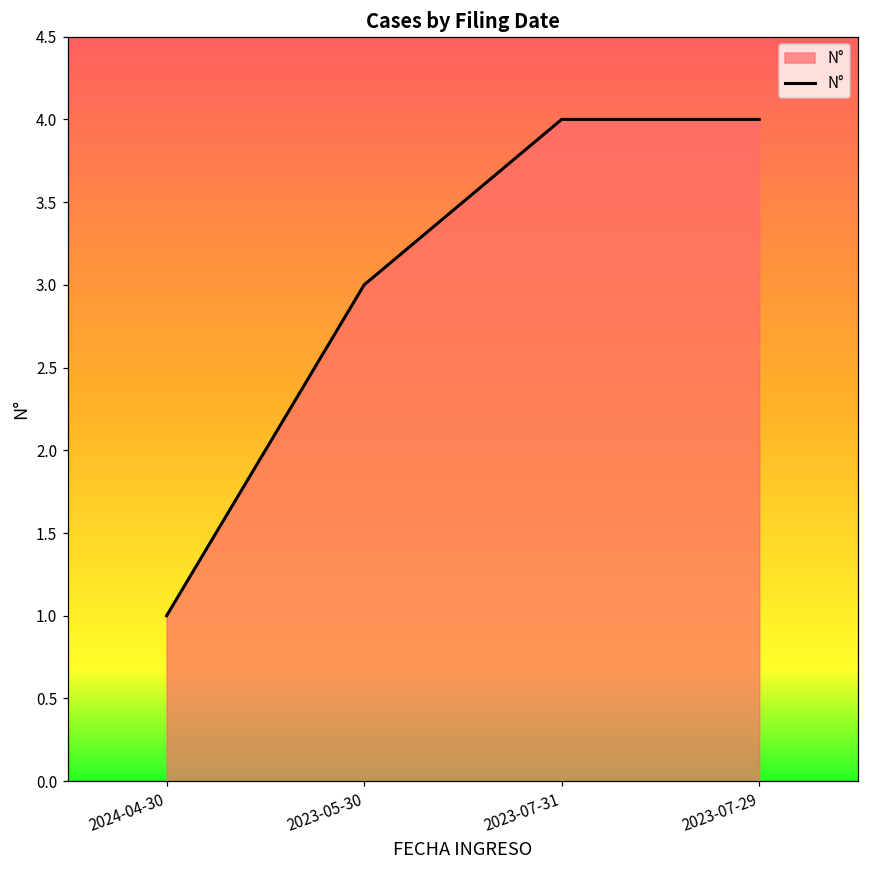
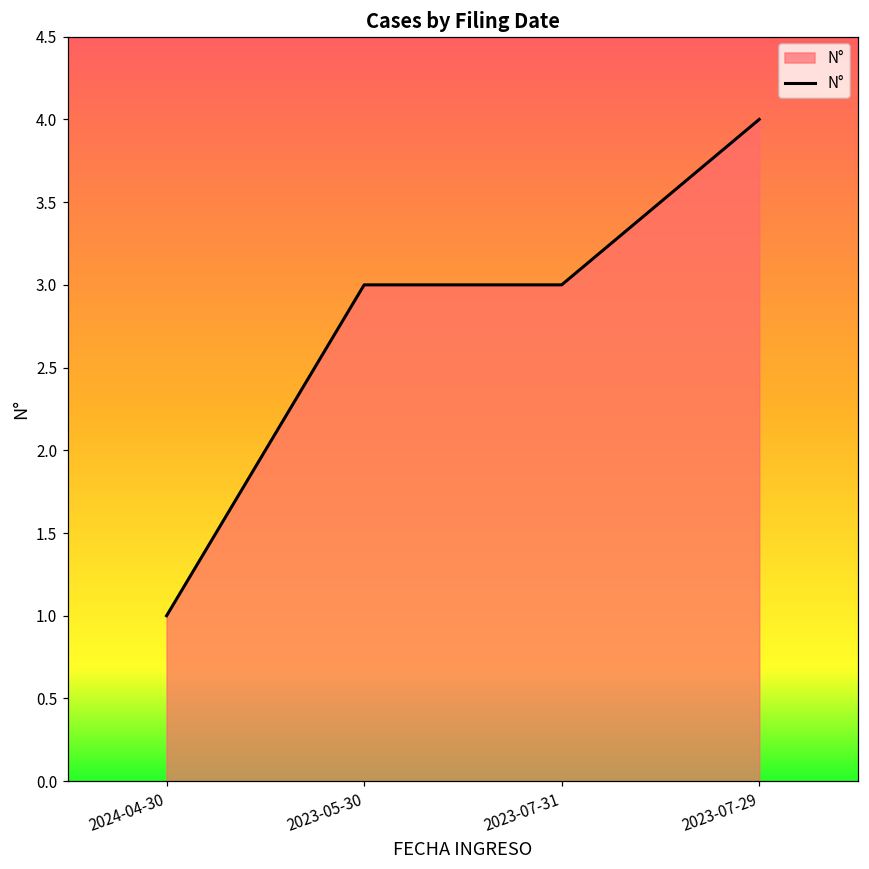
2023-07-31: 4 -> 3
